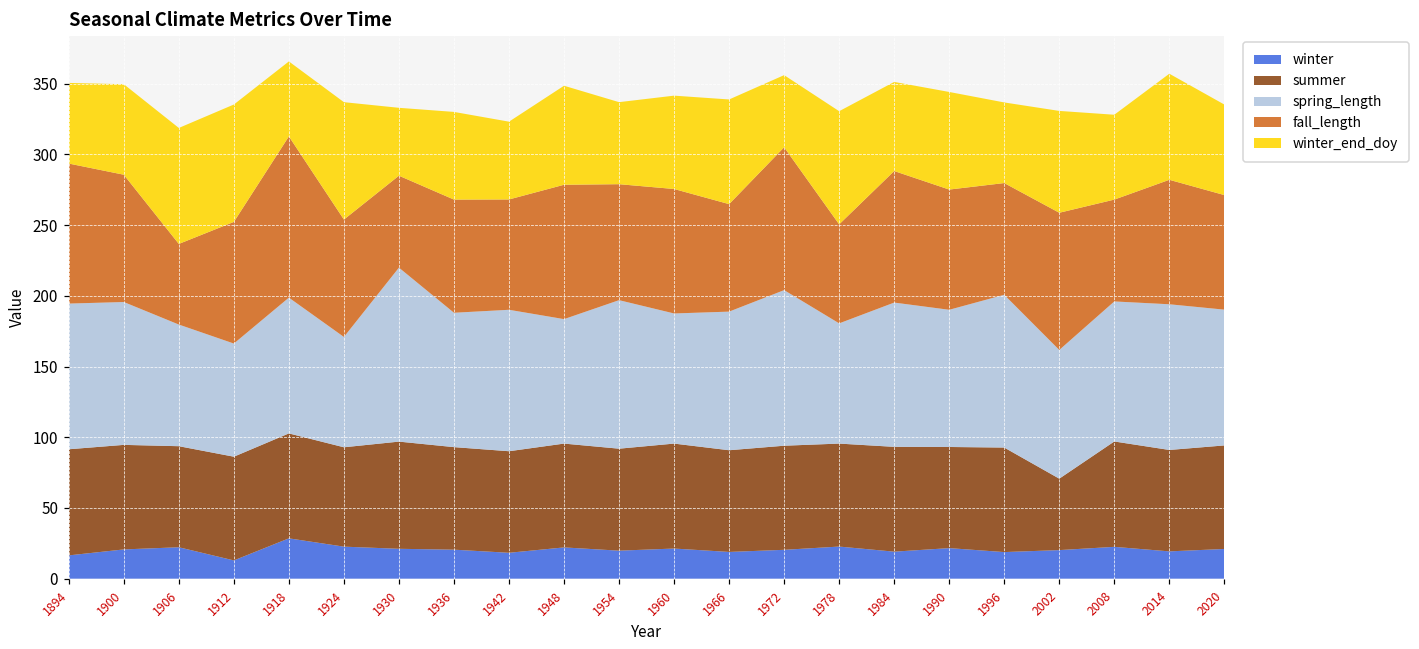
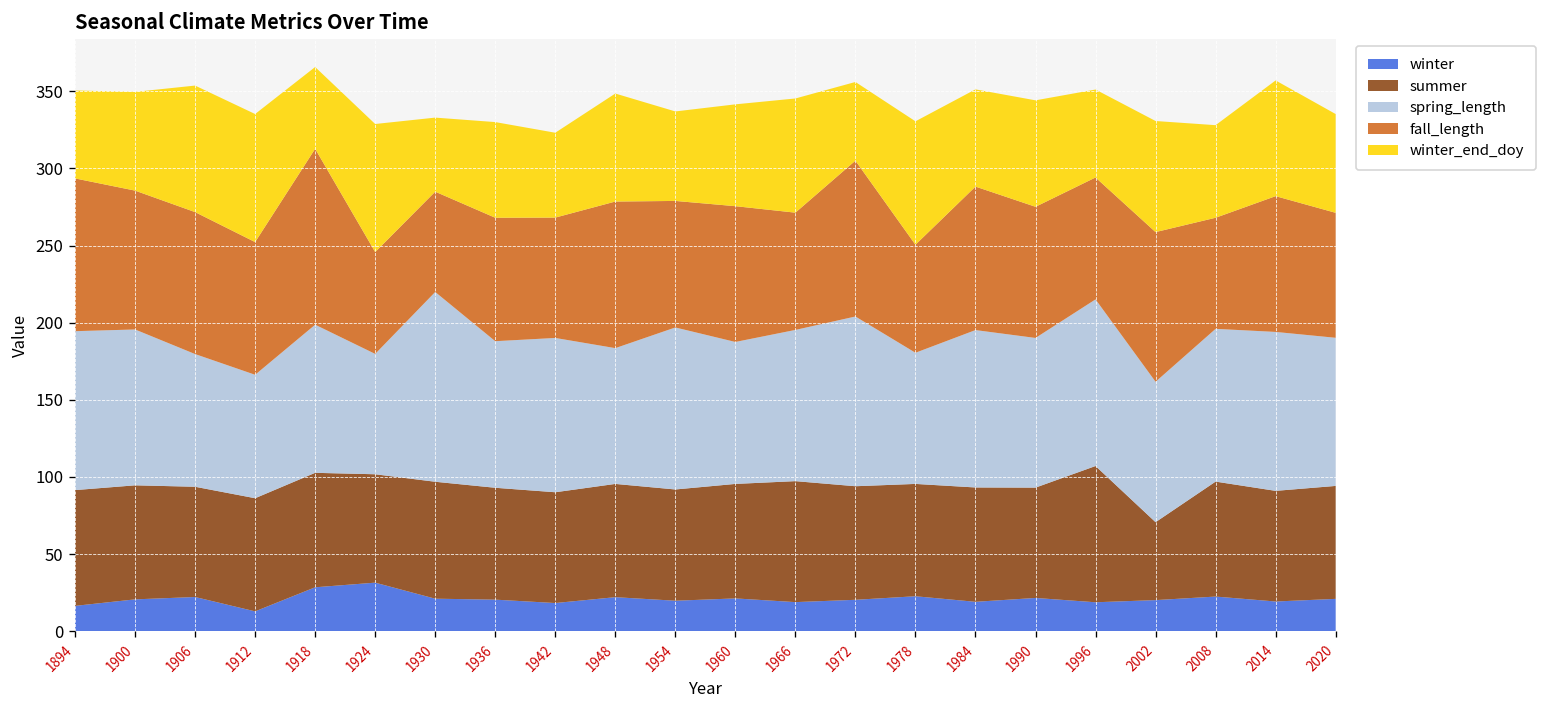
fall_length, 1906: 57 -> 92
winter, 1924: 23 -> 32
fall_length, 1924: 83 -> 66
summer, 1966: 72 -> 78
summer, 1996: 74 -> 88
